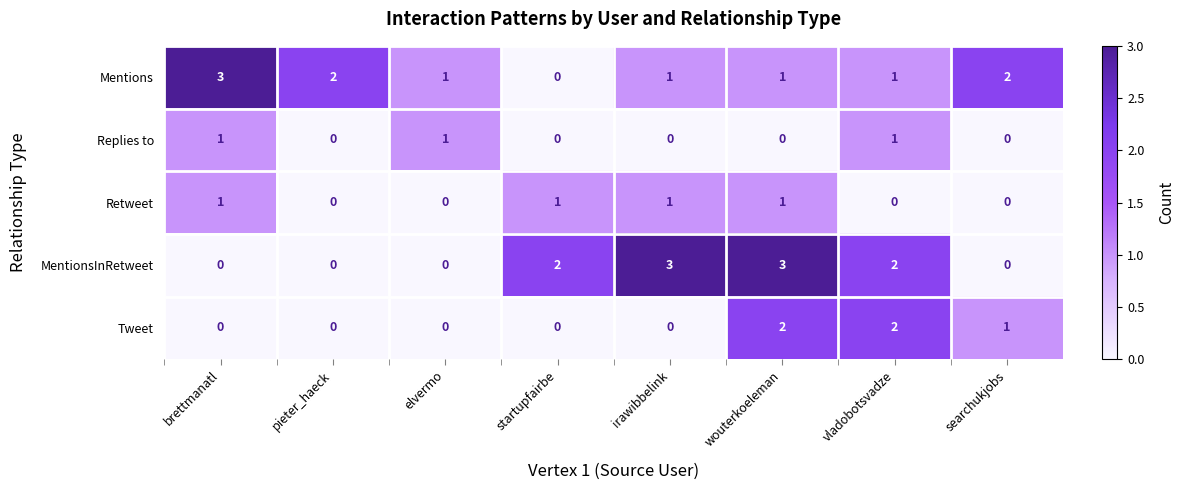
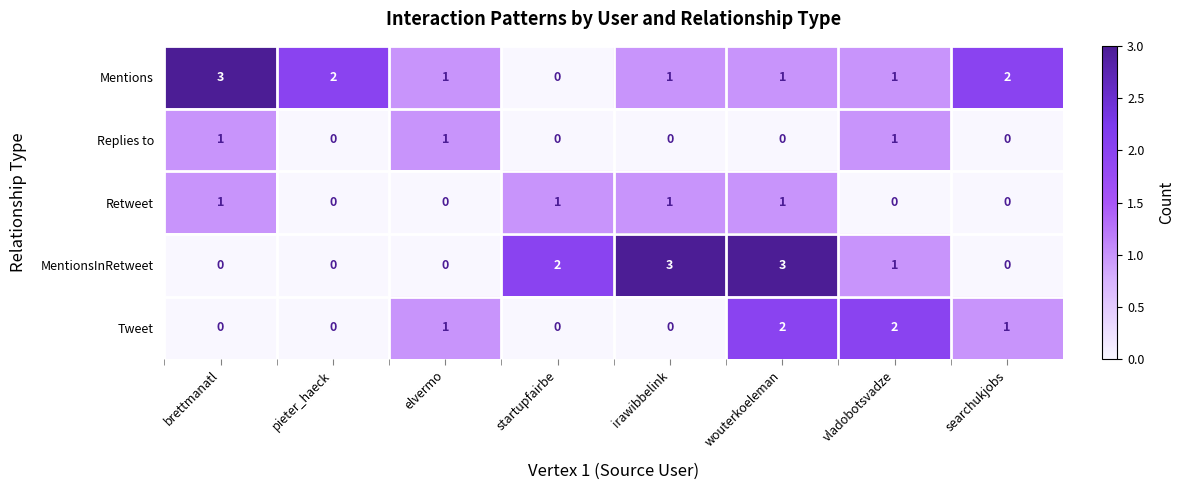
MentionsInRetweet, vladobotsvadze: 2 -> 1
Tweet, elvermo: 0 -> 1
